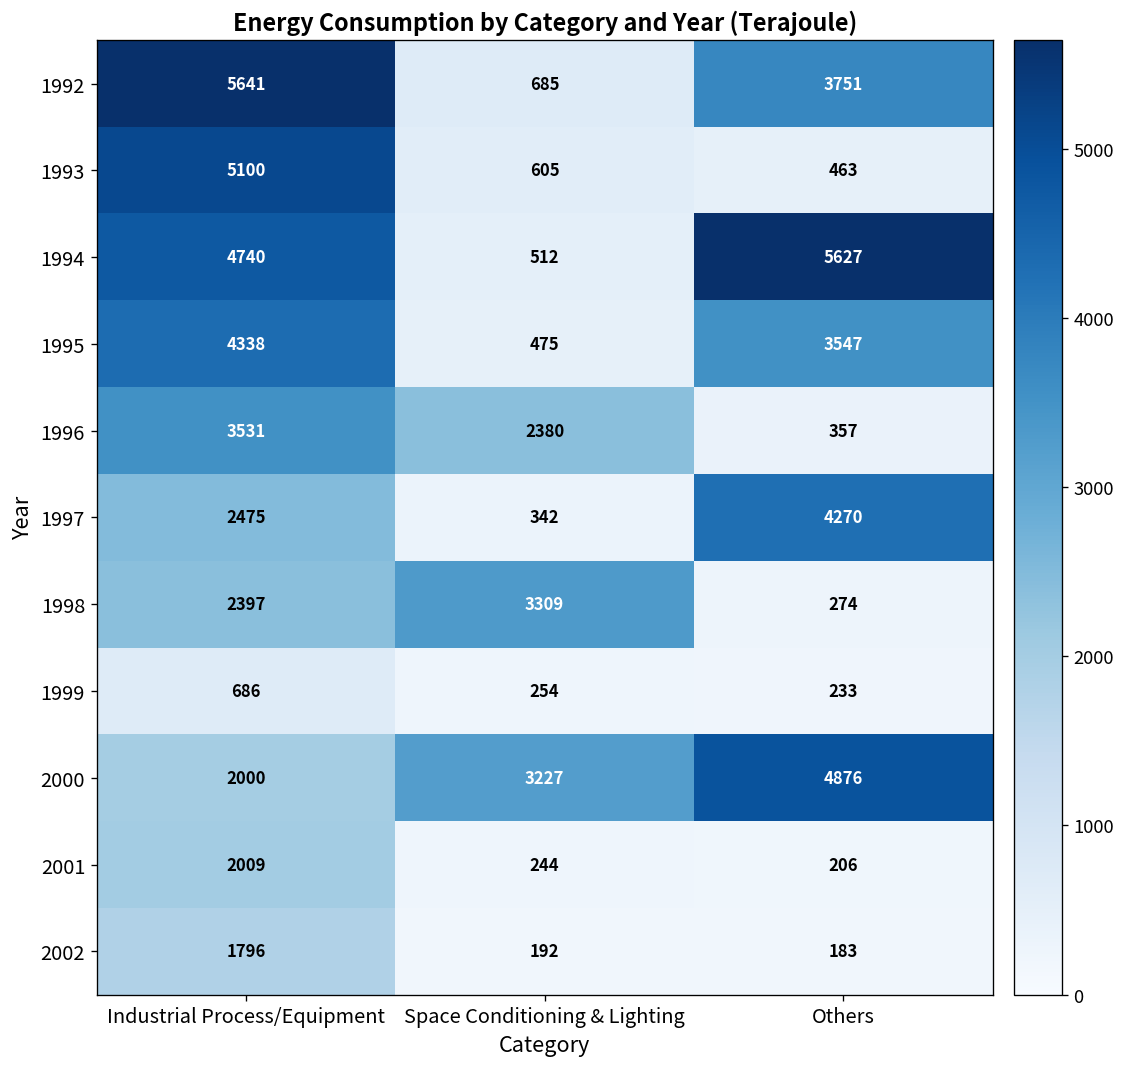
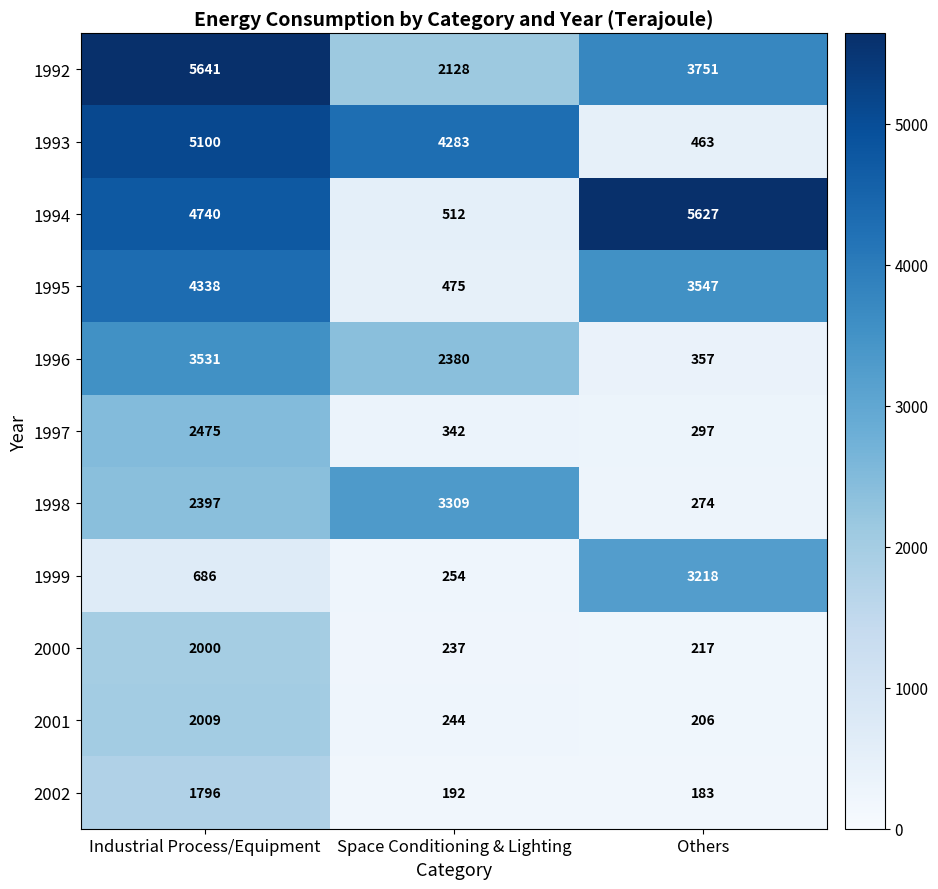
1992, Space Conditioning & Lighting: 685 -> 2128
1993, Space Conditioning & Lighting: 605 -> 4283
1997, Others: 4270 -> 297
1999, Others: 233 -> 3218
2000, Space Conditioning & Lighting: 3227 -> 237
2000, Others: 4876 -> 217
